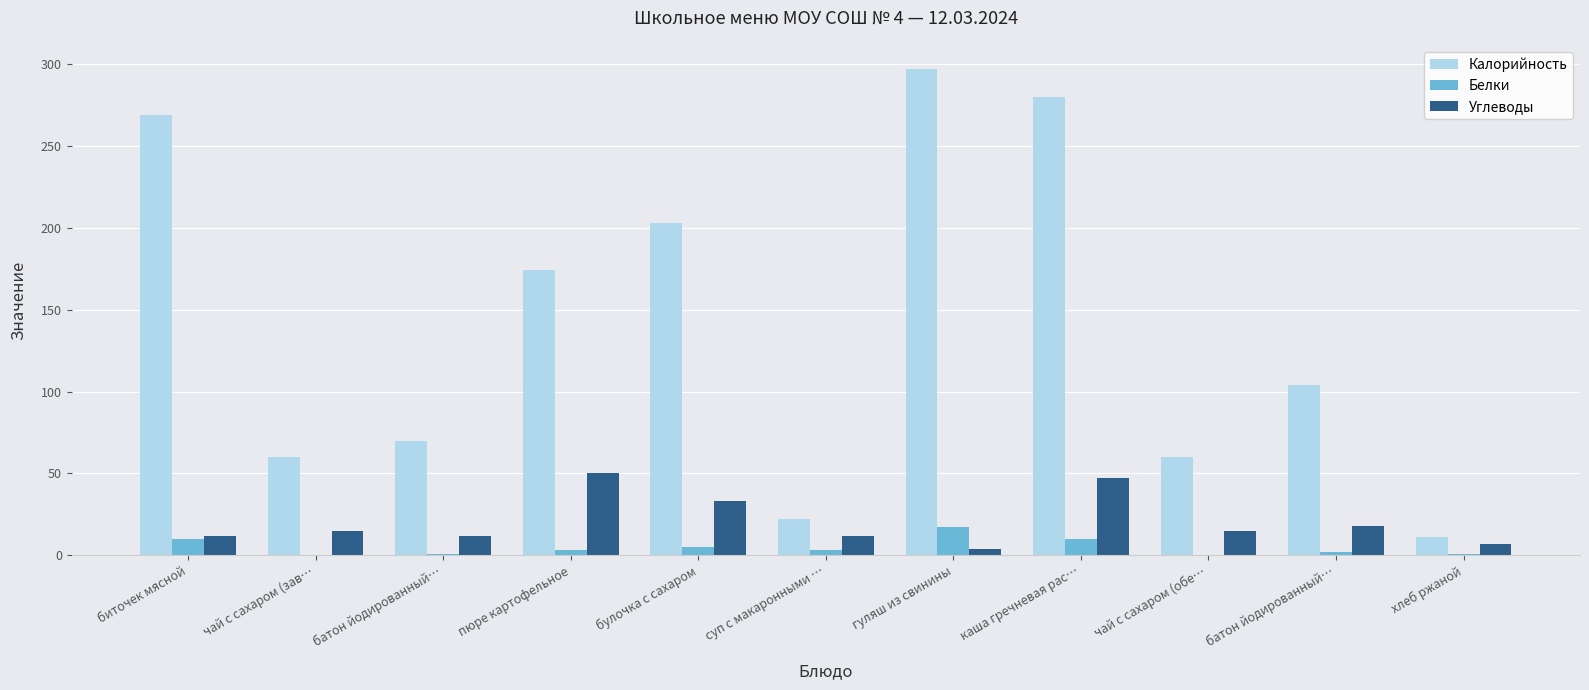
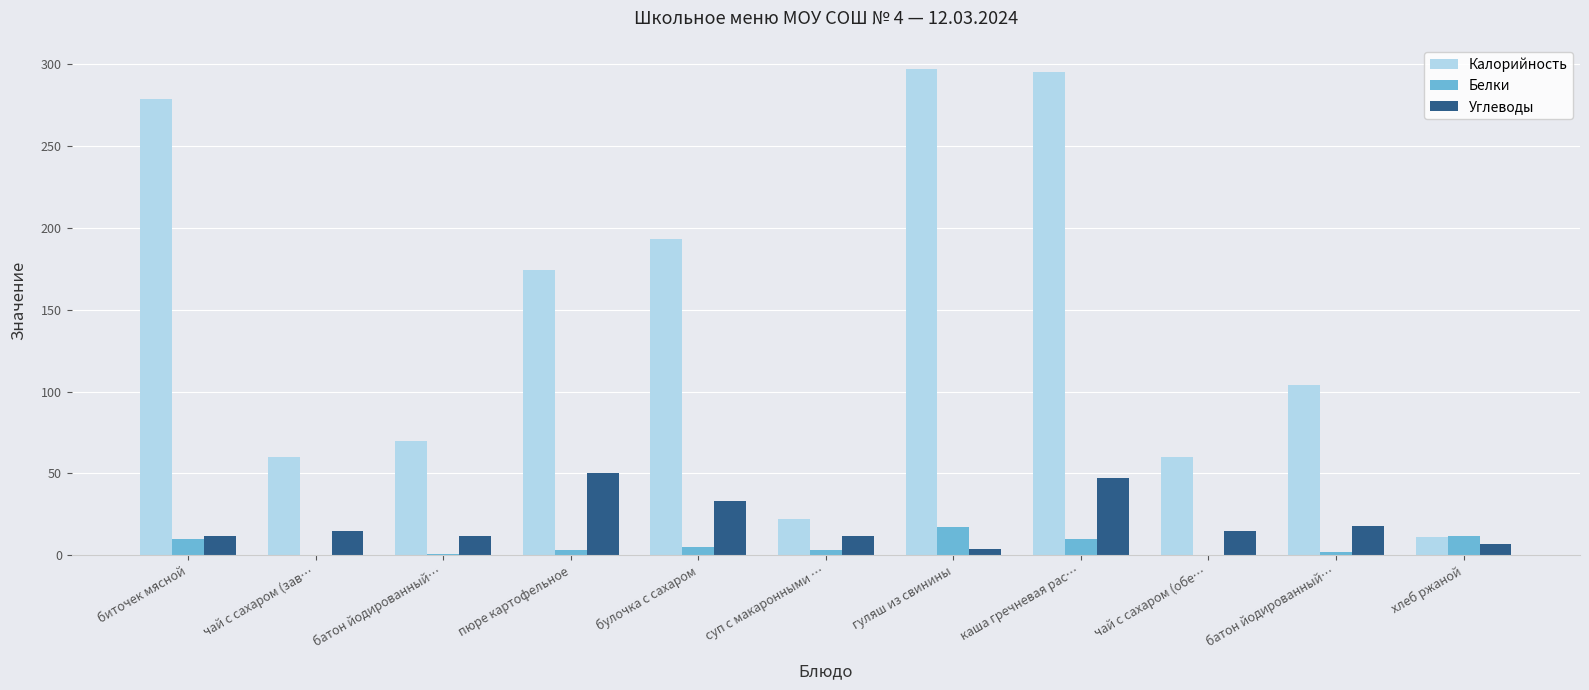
Калорийность, биточек мясной: 269 -> 279
Калорийность, булочка с сахаром: 203 -> 193
Калорийность, каша гречневая рас…: 280 -> 295
Белки, хлеб ржаной: 1 -> 12
